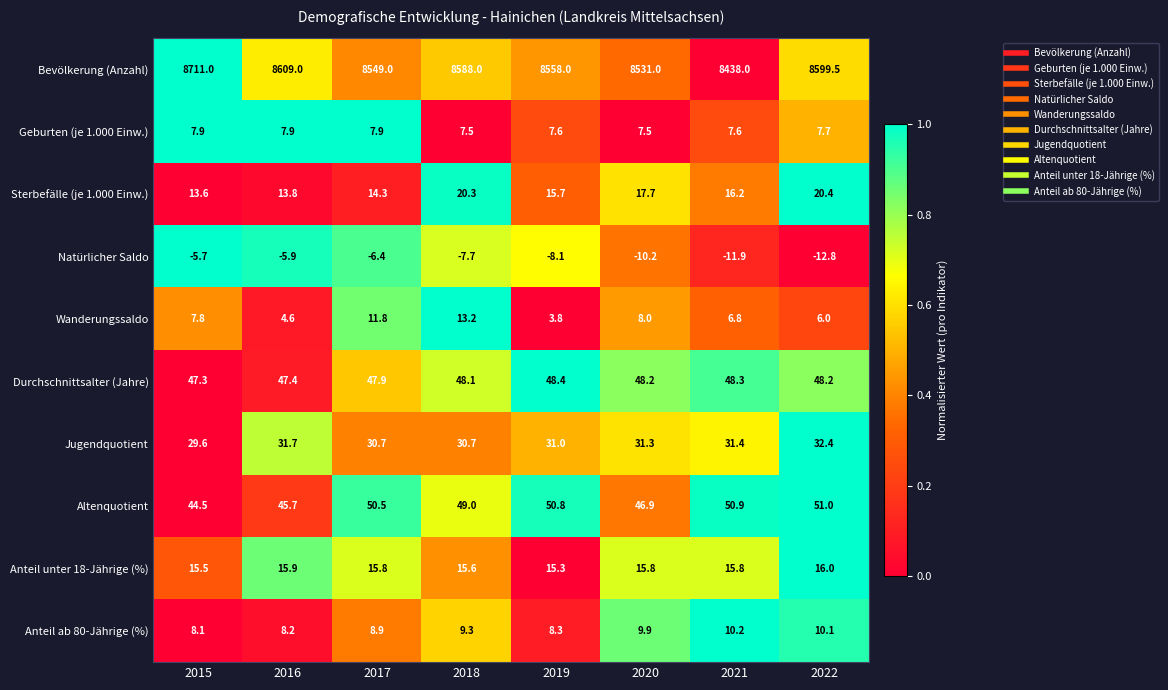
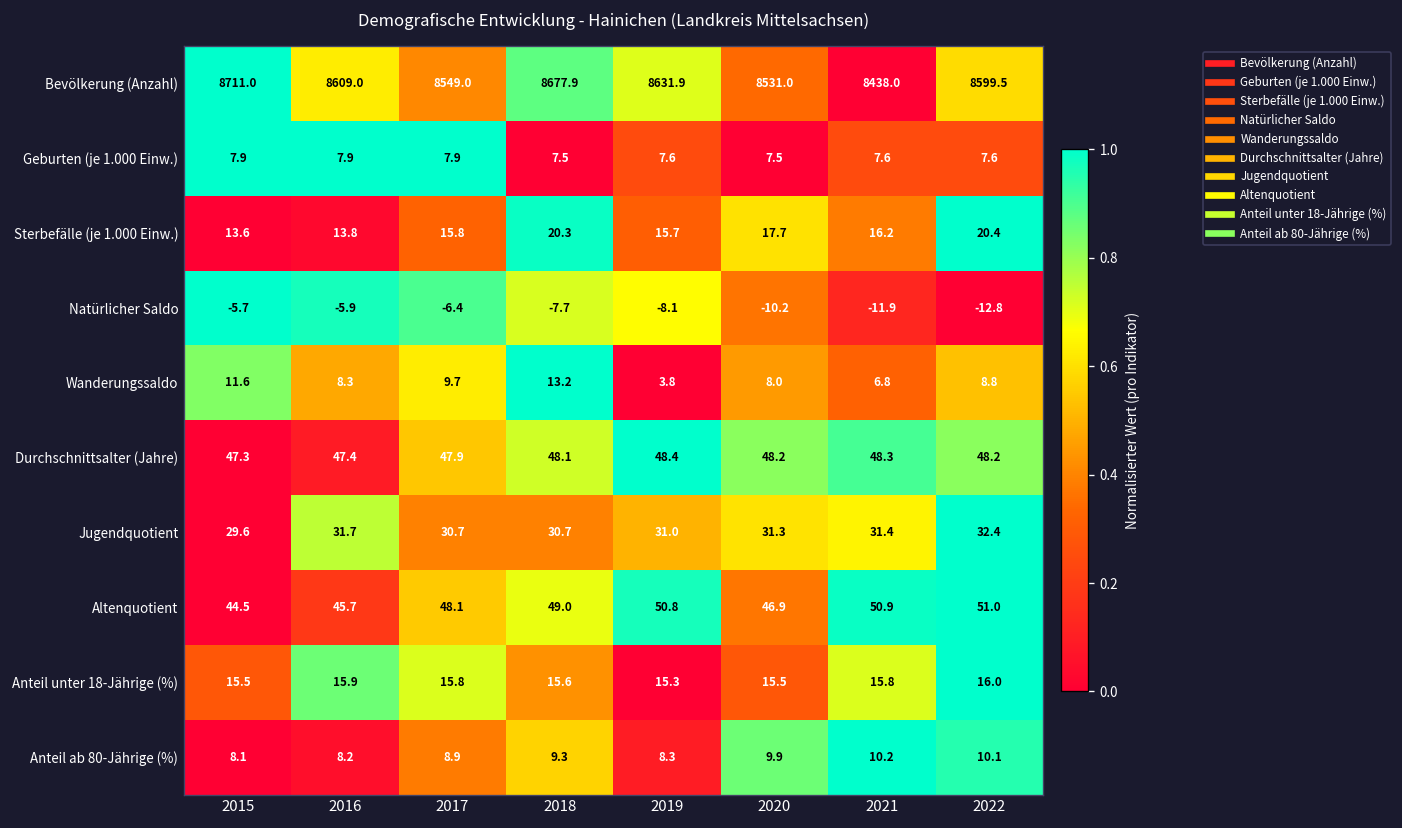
Bevölkerung (Anzahl), 2018: 8588.0 -> 8677.9
Bevölkerung (Anzahl), 2019: 8558.0 -> 8631.9
Geburten (je 1.000 Einw.), 2022: 7.7 -> 7.6
Sterbefälle (je 1.000 Einw.), 2017: 14.3 -> 15.8
Wanderungssaldo, 2015: 7.8 -> 11.6
Wanderungssaldo, 2016: 4.6 -> 8.3
Wanderungssaldo, 2017: 11.8 -> 9.7
Wanderungssaldo, 2022: 6.0 -> 8.8
Altenquotient, 2017: 50.5 -> 48.1
Anteil unter 18-Jährige (%), 2020: 15.8 -> 15.5
